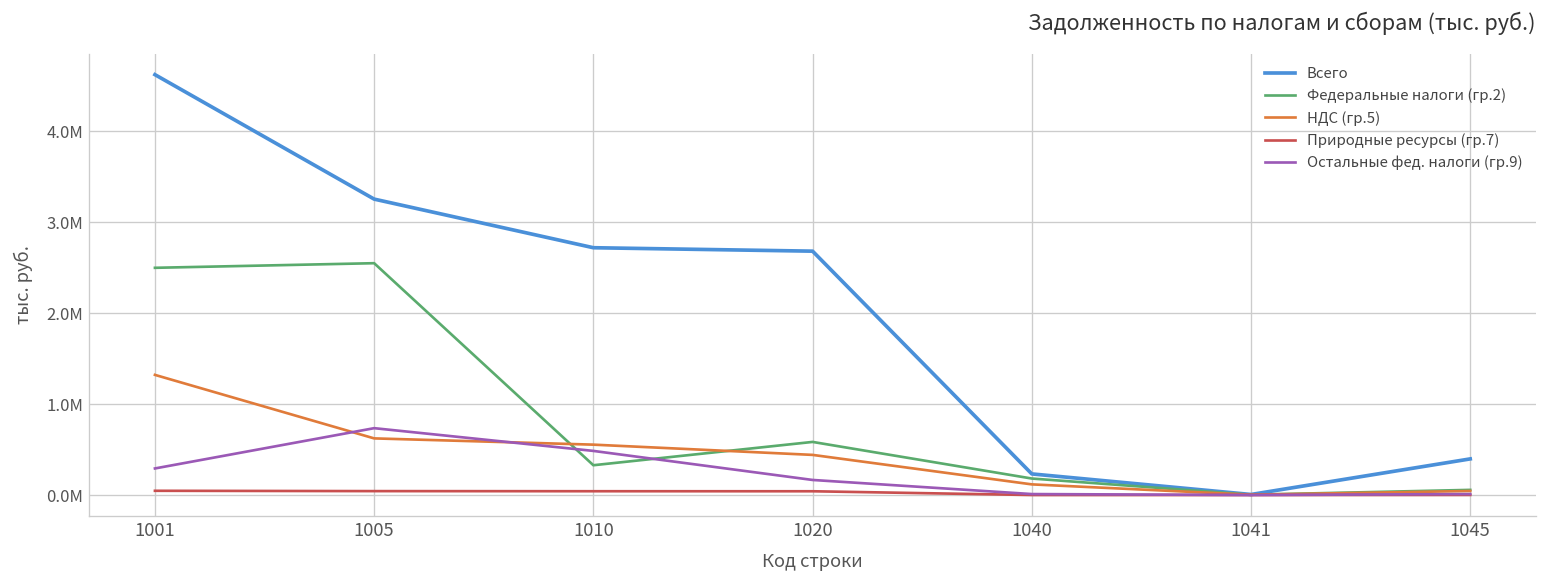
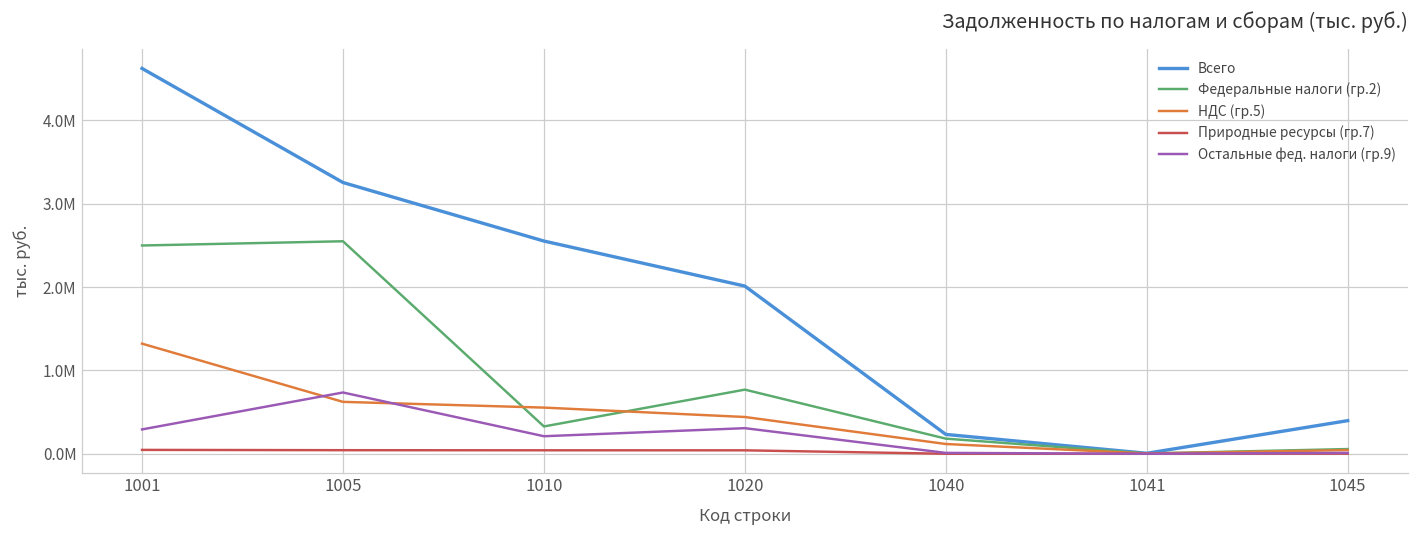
Всего, 1010: 2700000 -> 2600000
Остальные фед. налоги (гр.9), 1010: 500000 -> 200000
Всего, 1020: 2700000 -> 2000000
Федеральные налоги (гр.2), 1020: 600000 -> 800000
Остальные фед. налоги (гр.9), 1020: 200000 -> 300000
